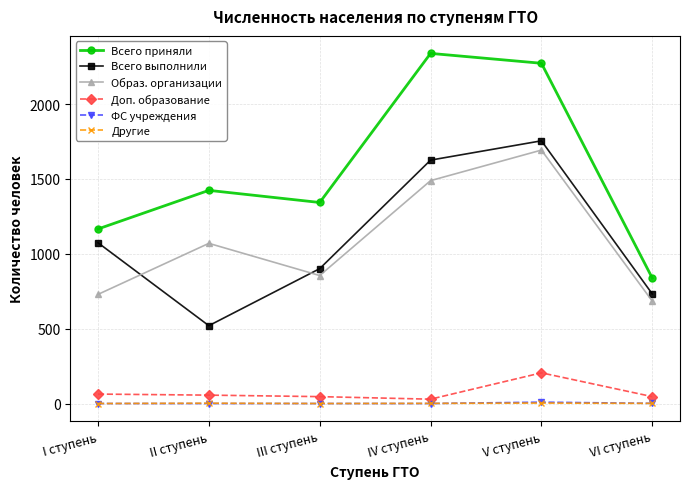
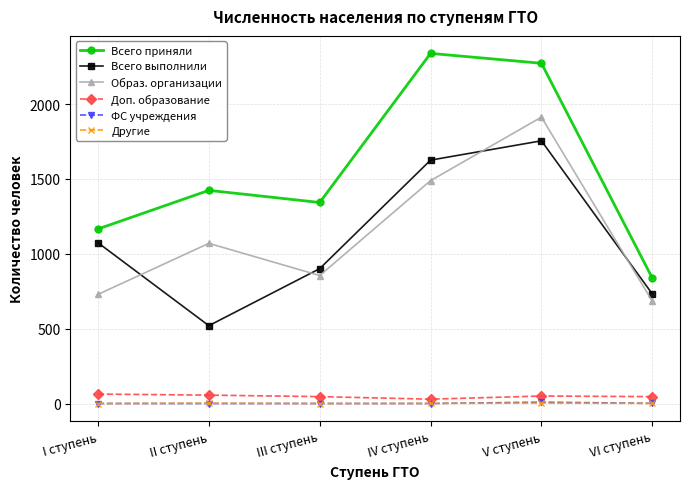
Образ. организации, V ступень: 1690 -> 1910
Доп. образование, V ступень: 210 -> 50
